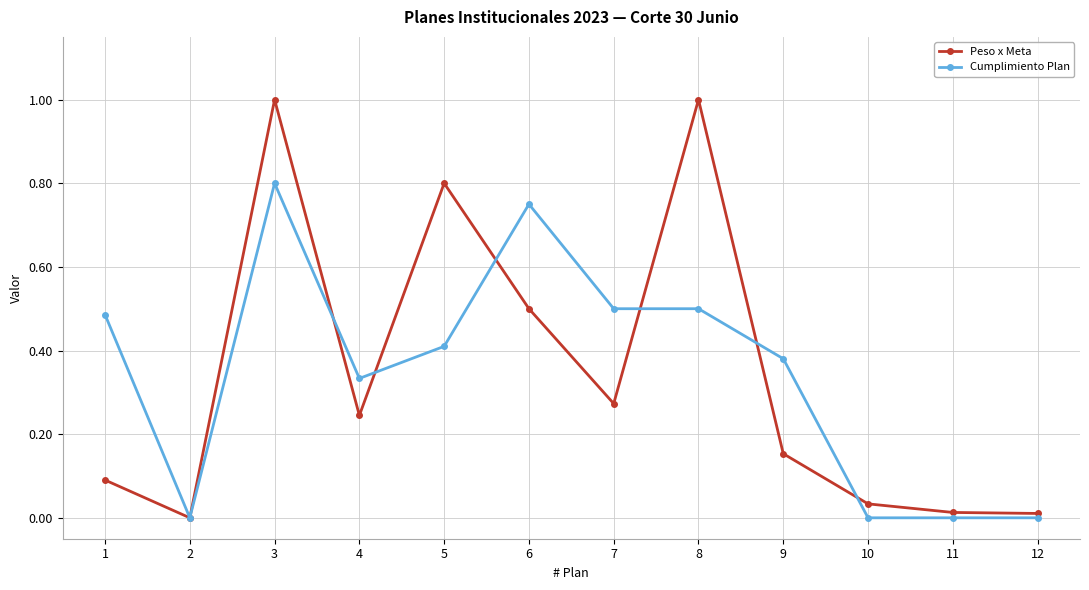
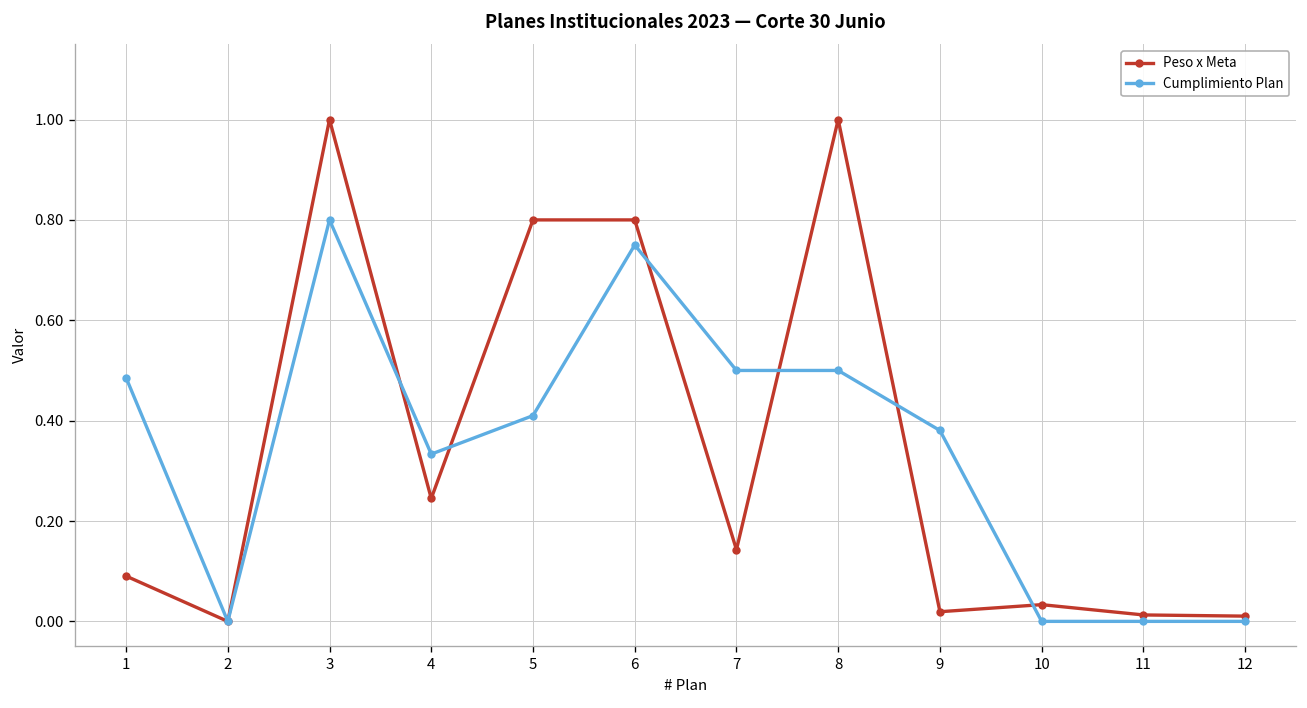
Peso x Meta, 6: 0.5 -> 0.8
Peso x Meta, 7: 0.27 -> 0.14
Peso x Meta, 9: 0.15 -> 0.02
